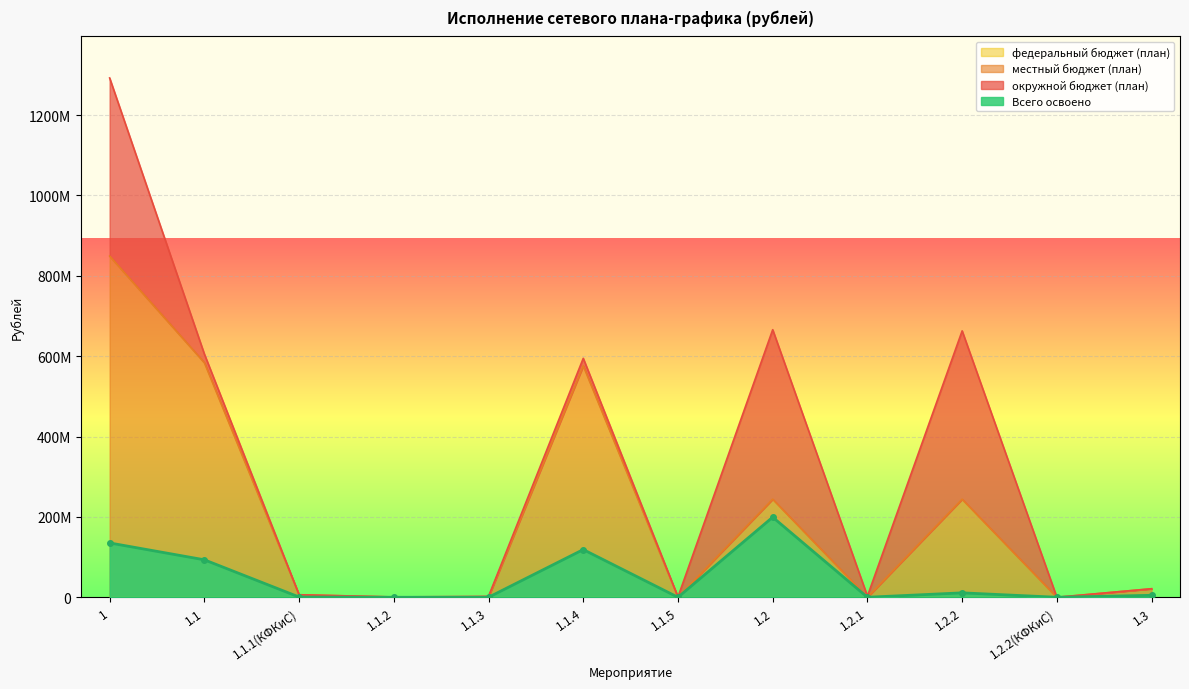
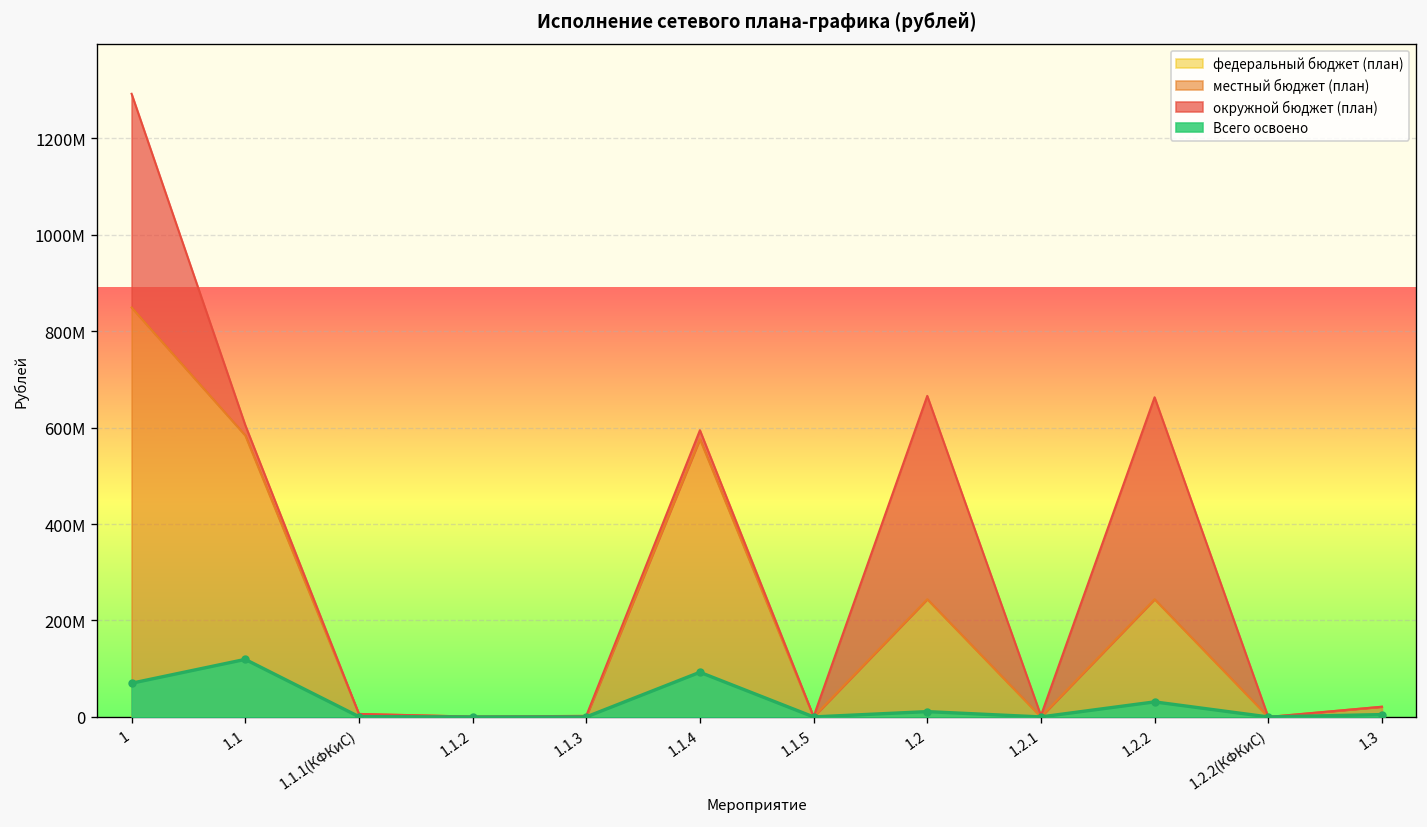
Всего освоено, 1: 140000000 -> 70000000
Всего освоено, 1.1: 90000000 -> 120000000
Всего освоено, 1.1.4: 120000000 -> 90000000
Всего освоено, 1.2: 200000000 -> 10000000
Всего освоено, 1.2.2: 10000000 -> 30000000
